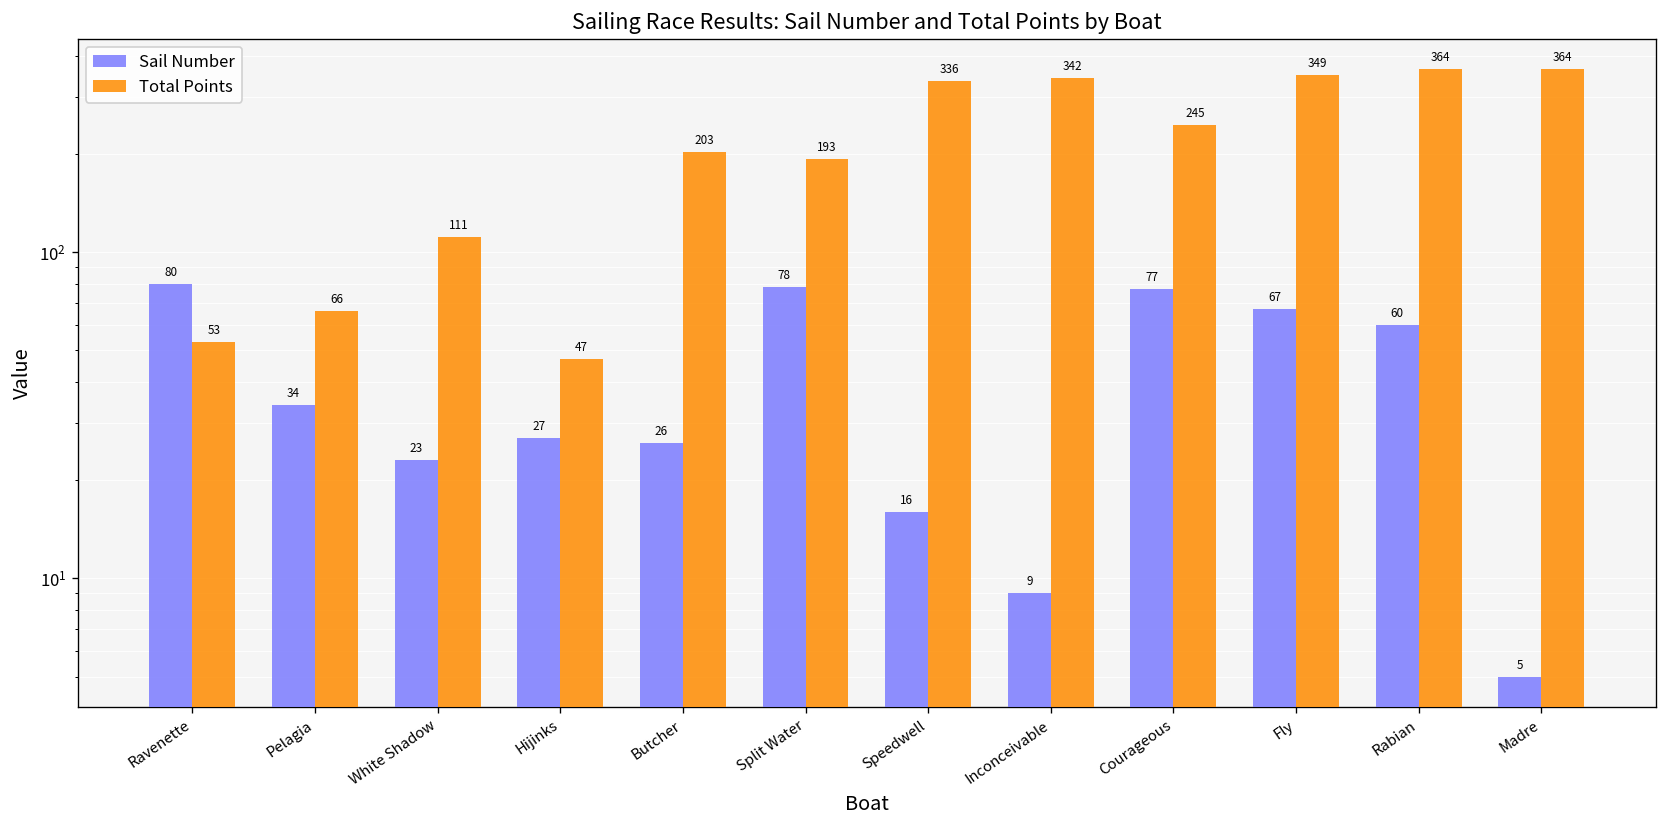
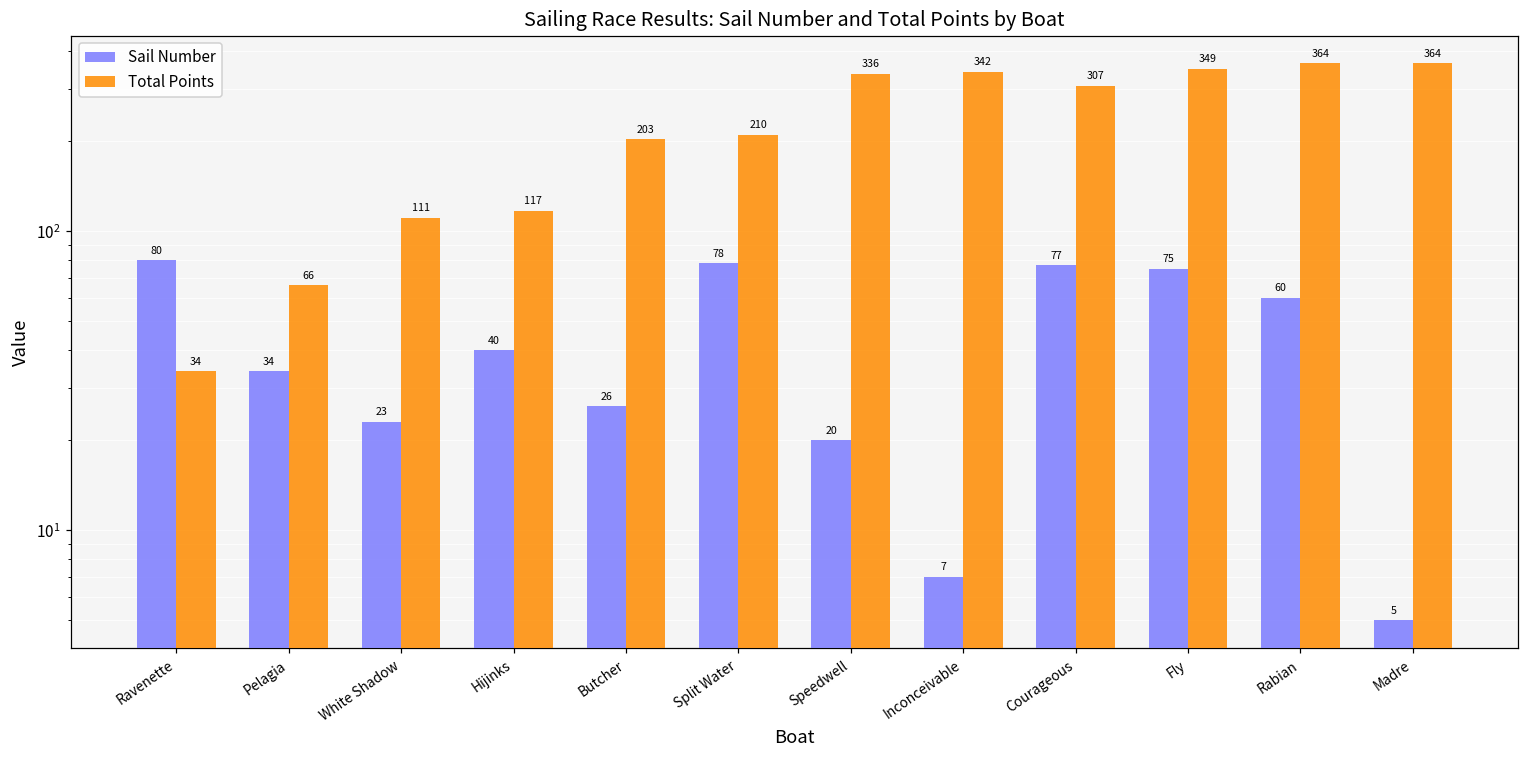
Total Points, Ravenette: 53 -> 34
Sail Number, Hijinks: 27 -> 40
Total Points, Hijinks: 47 -> 117
Total Points, Split Water: 193 -> 210
Sail Number, Speedwell: 16 -> 20
Sail Number, Inconceivable: 9 -> 7
Total Points, Courageous: 245 -> 307
Sail Number, Fly: 67 -> 75
